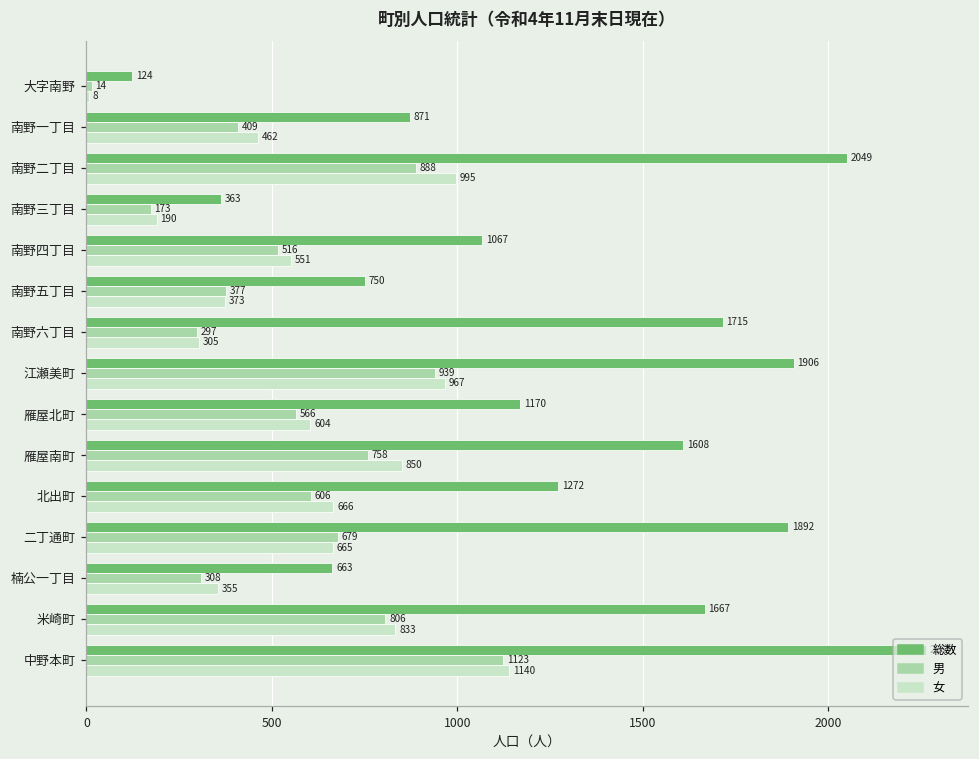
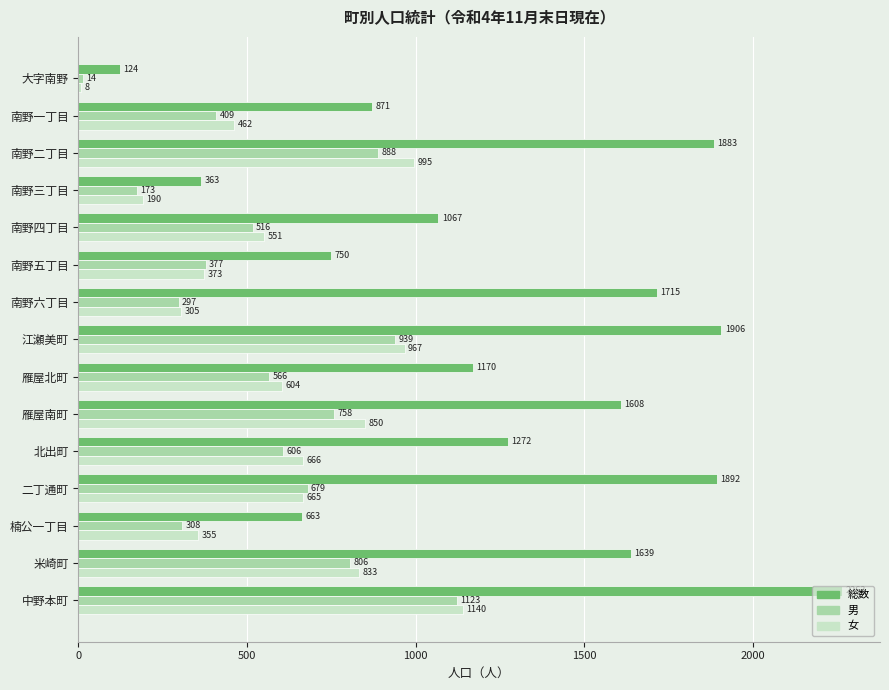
総数, 南野二丁目: 2049 -> 1883
総数, 米崎町: 1667 -> 1639
